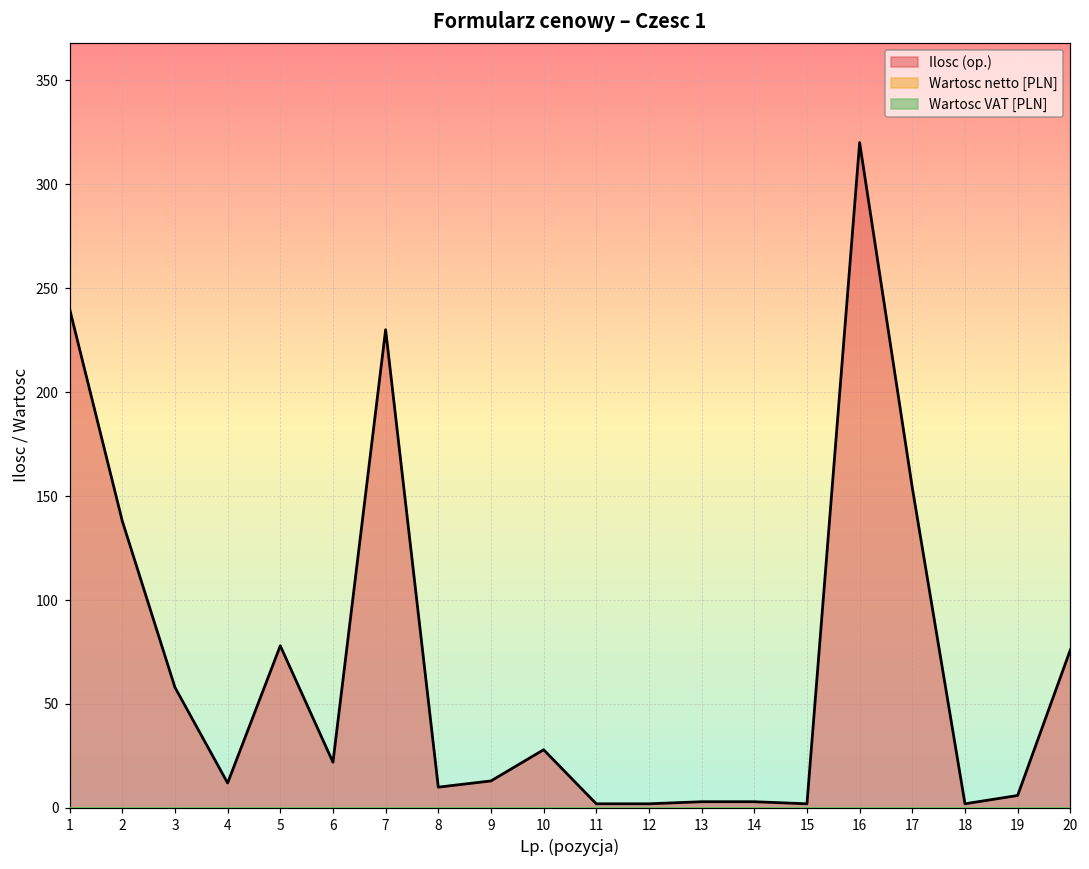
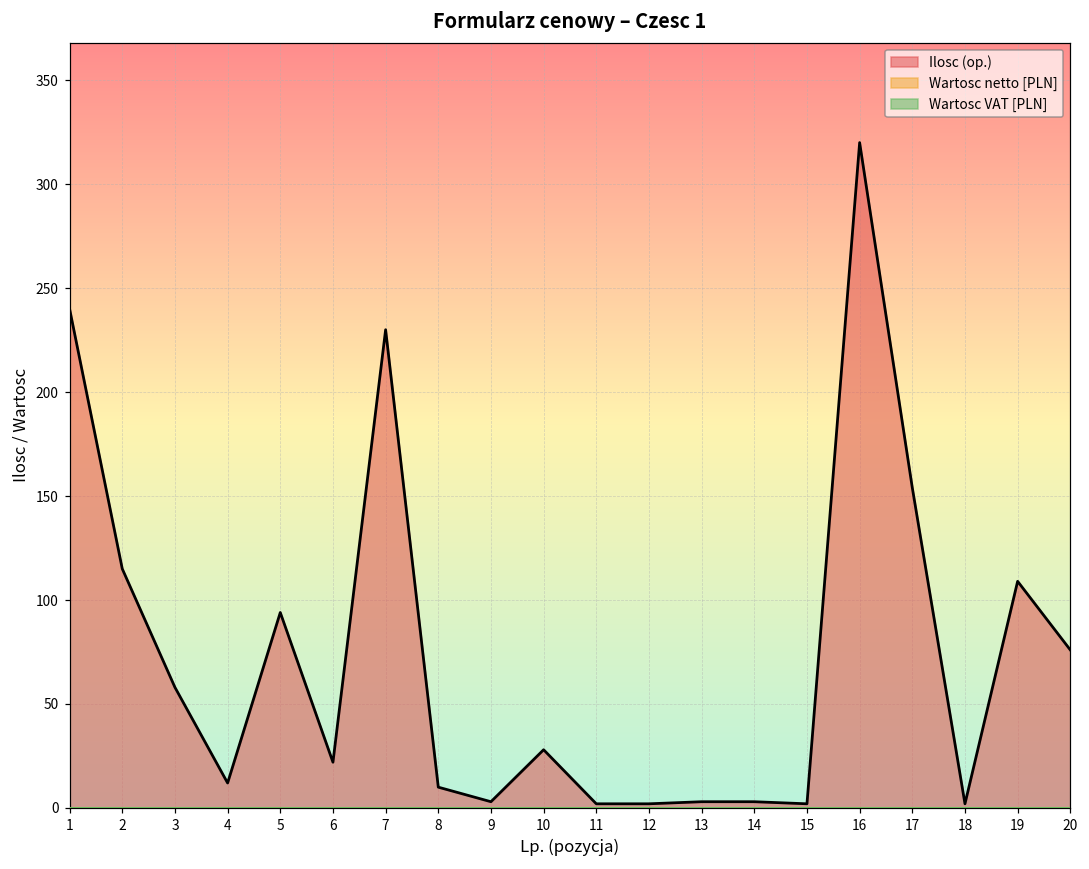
Ilosc (op.), 2: 138 -> 115
Ilosc (op.), 5: 78 -> 94
Ilosc (op.), 9: 13 -> 3
Ilosc (op.), 19: 6 -> 109
